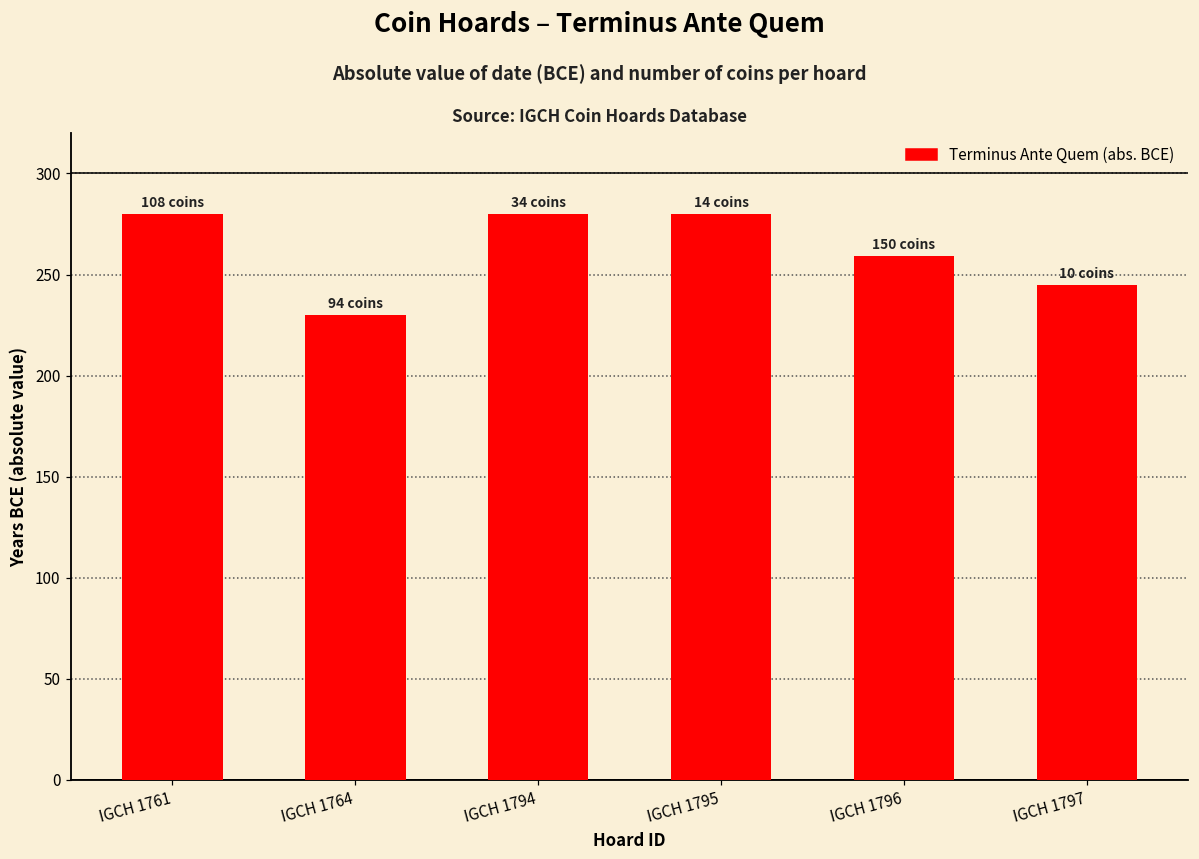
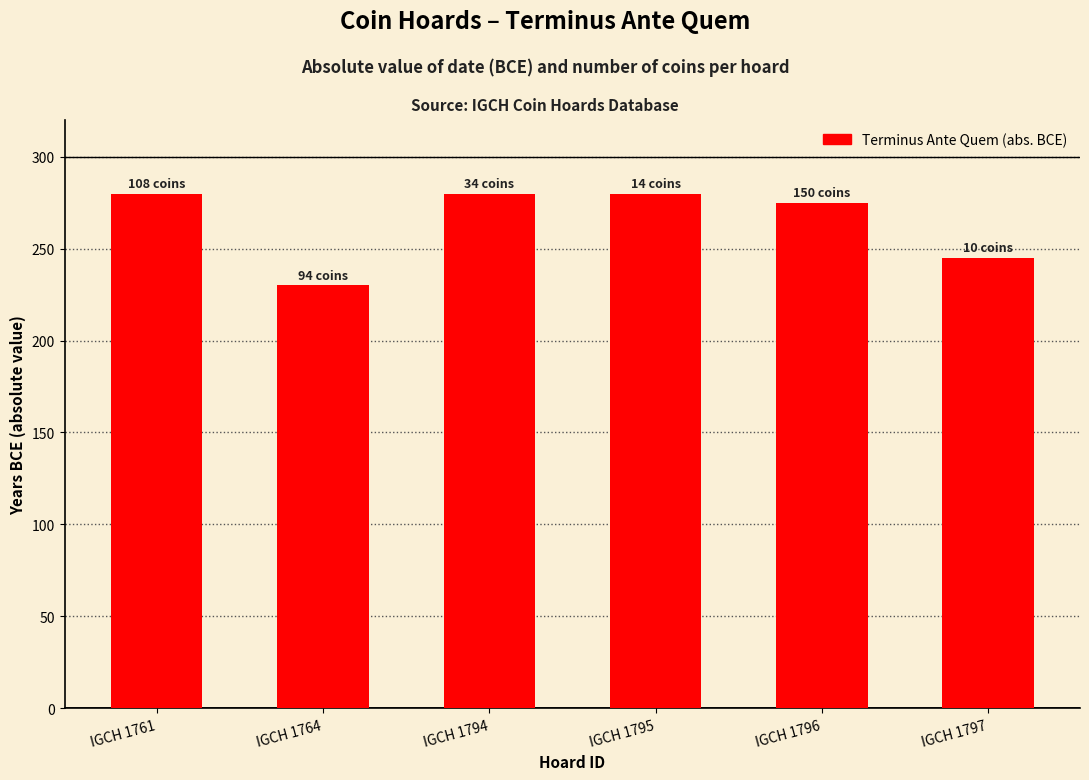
IGCH 1796: 259 -> 275
